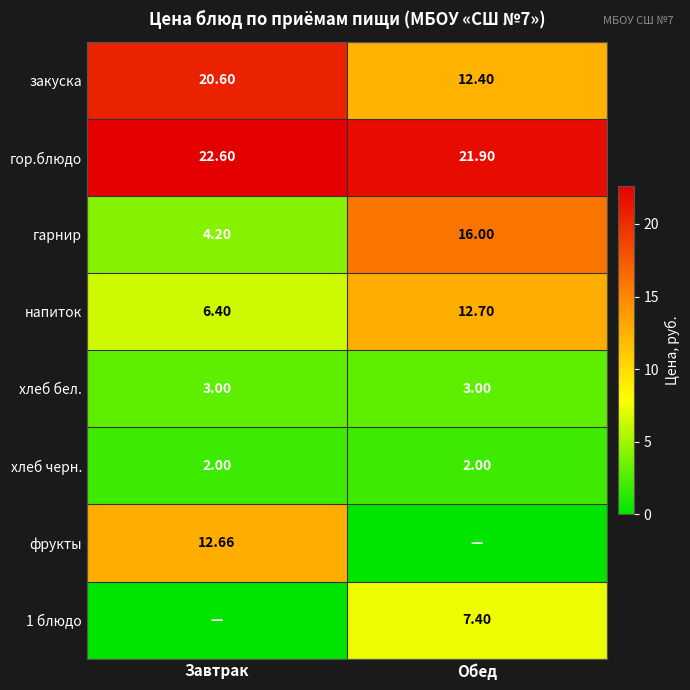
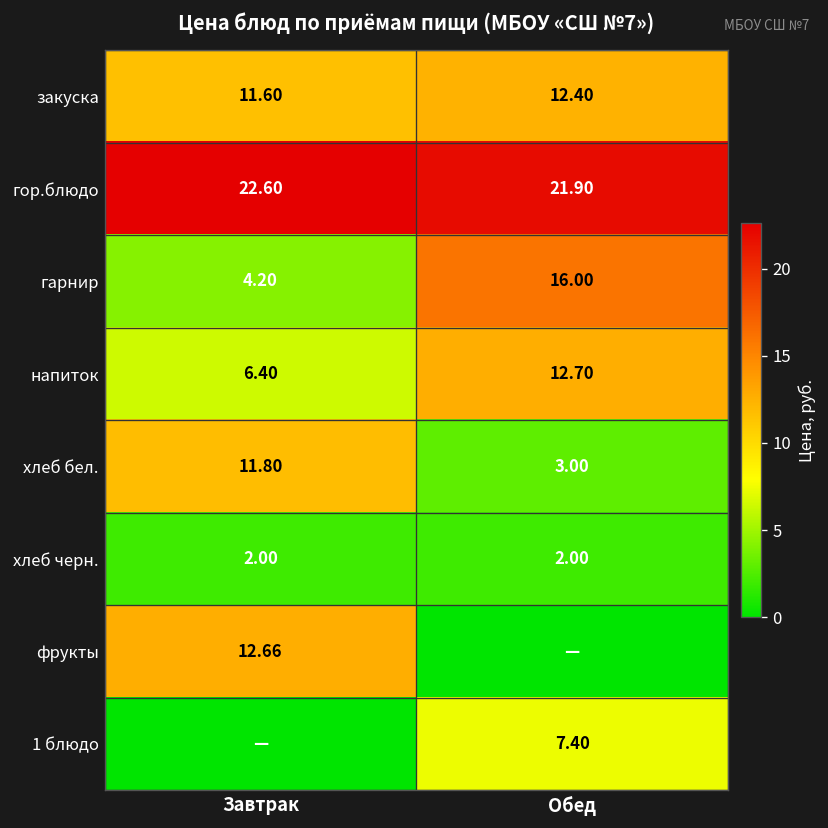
закуска, Завтрак: 20.60 -> 11.60
хлеб бел., Завтрак: 3.00 -> 11.80
